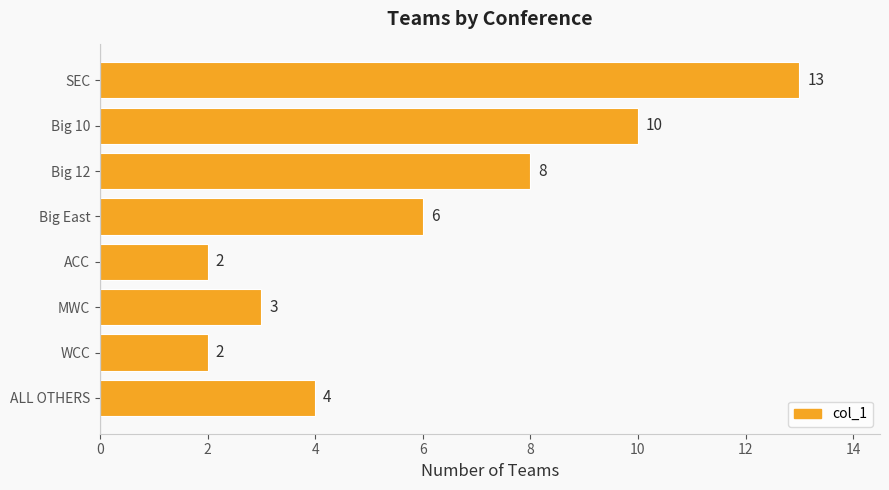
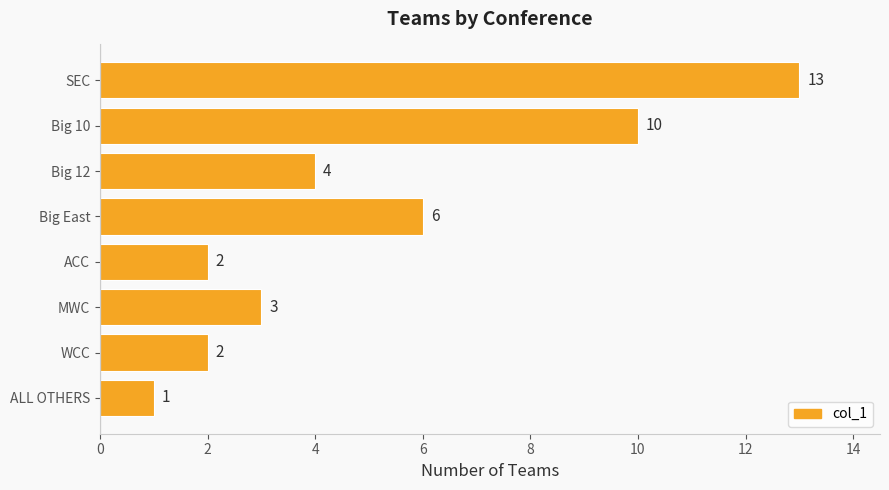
Big 12: 8 -> 4
ALL OTHERS: 4 -> 1
